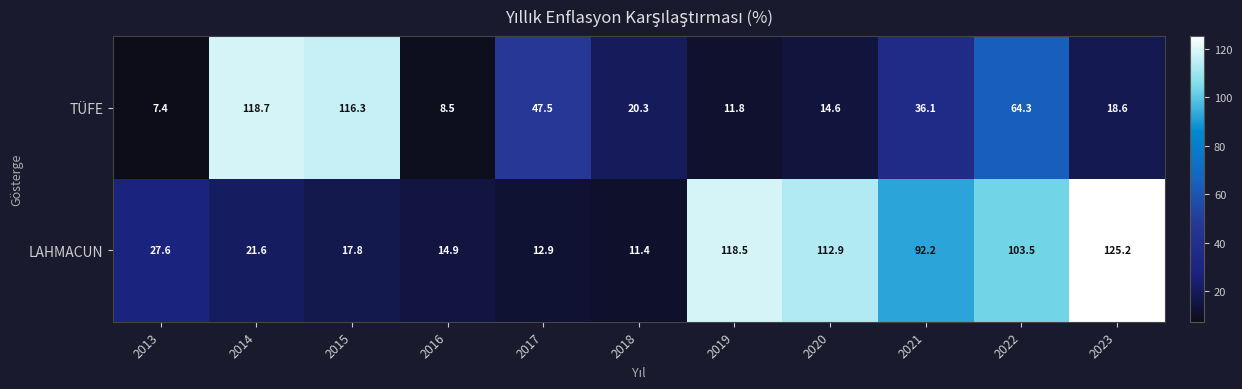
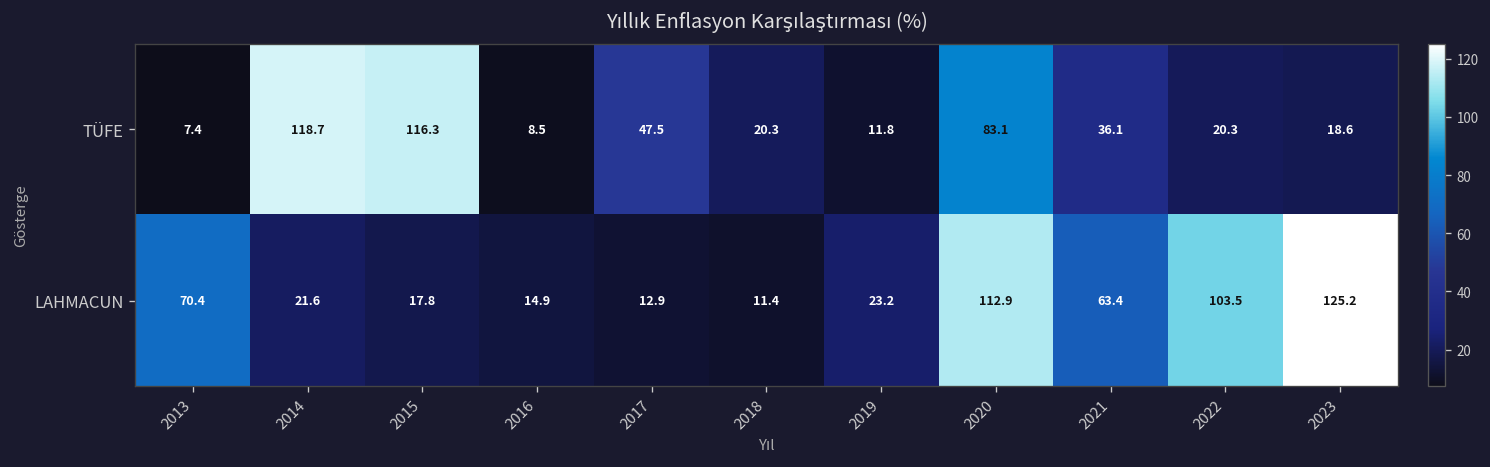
TÜFE, 2020: 14.6 -> 83.1
TÜFE, 2022: 64.3 -> 20.3
LAHMACUN, 2013: 27.6 -> 70.4
LAHMACUN, 2019: 118.5 -> 23.2
LAHMACUN, 2021: 92.2 -> 63.4
